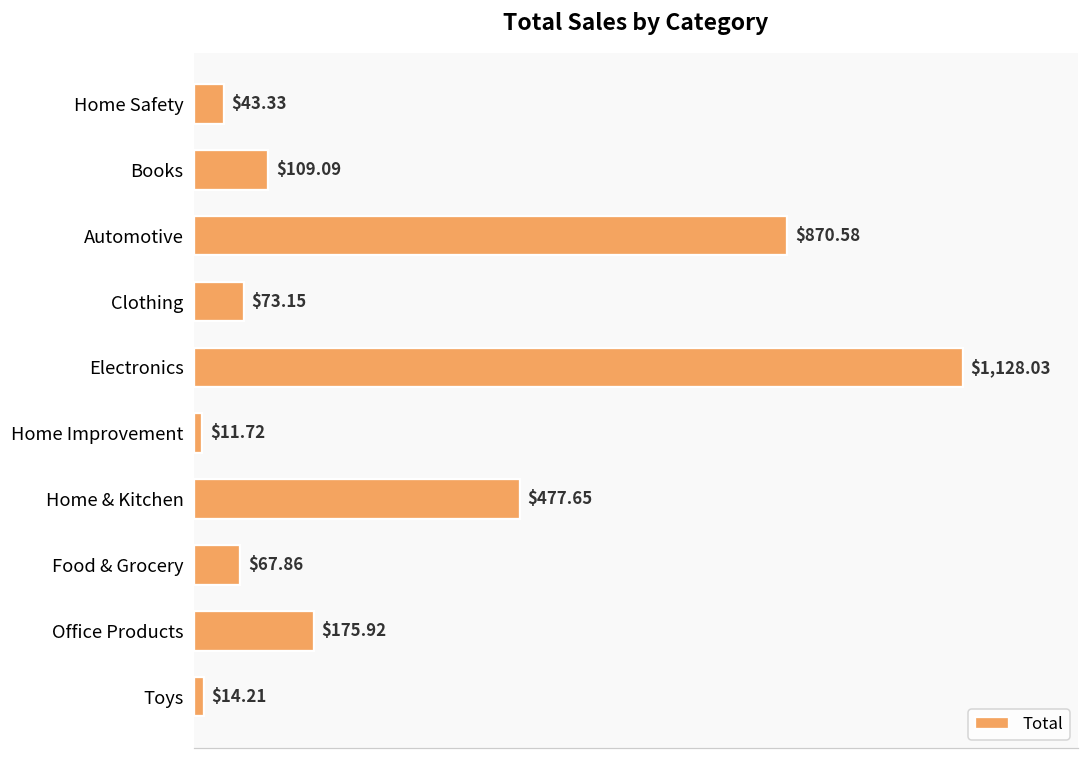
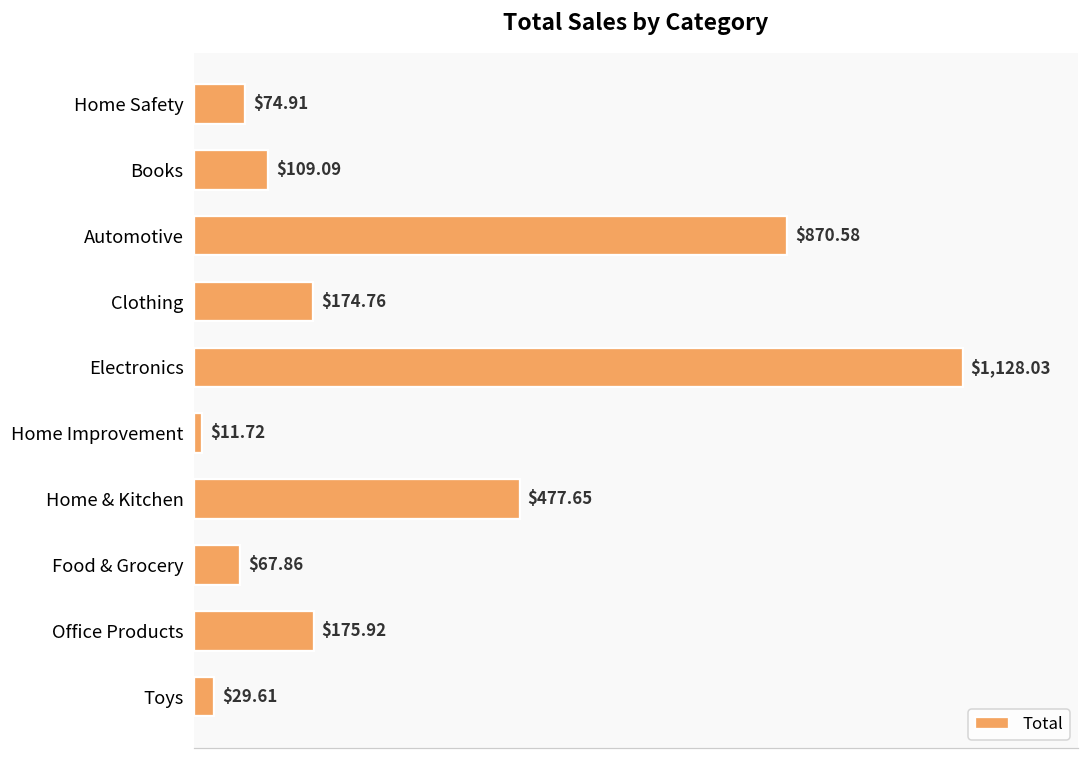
Home Safety: $43.33 -> $74.91
Clothing: $73.15 -> $174.76
Toys: $14.21 -> $29.61
